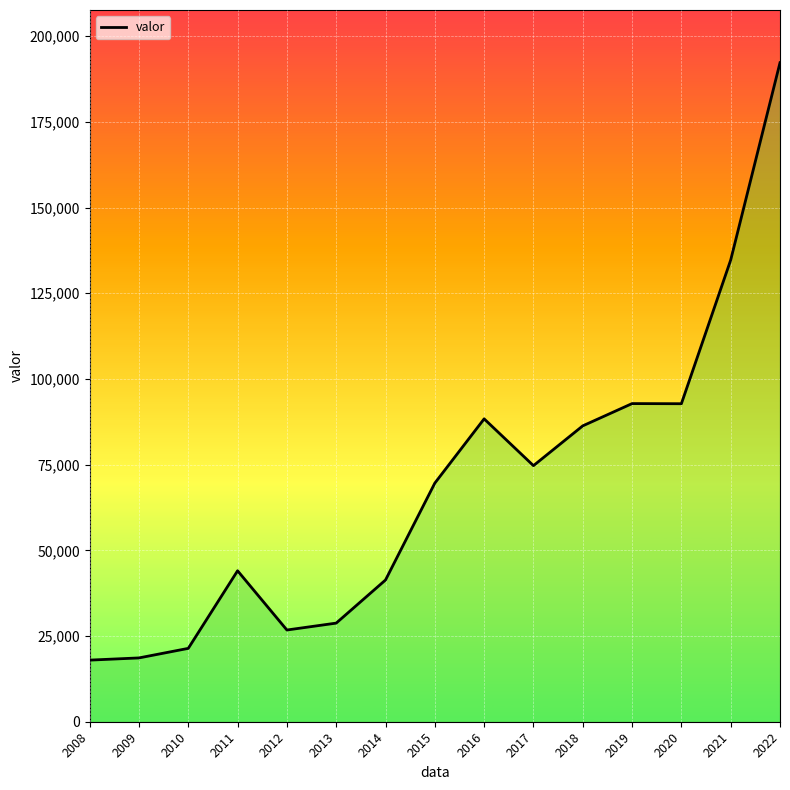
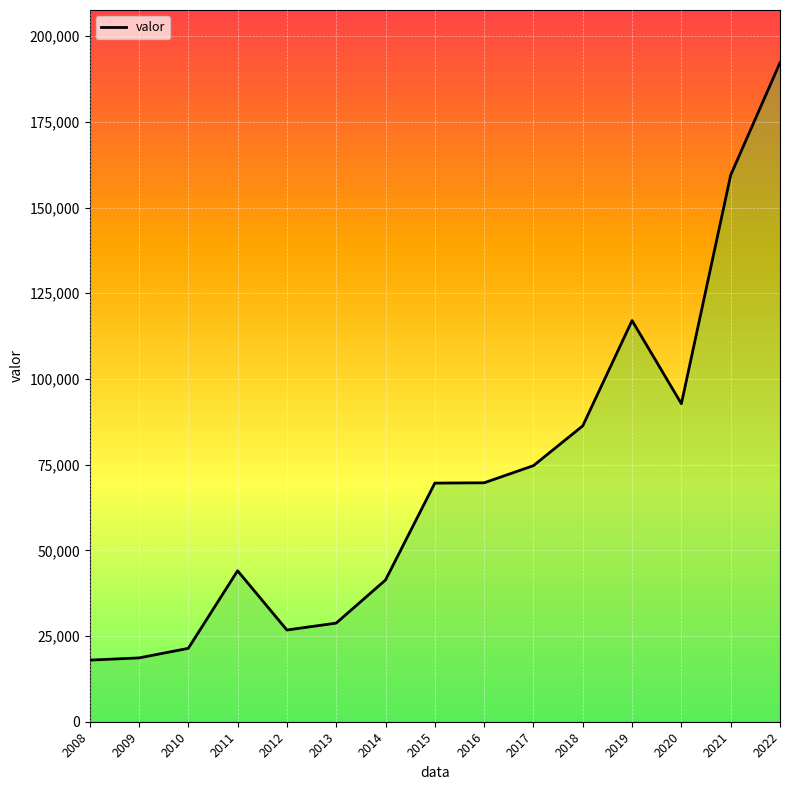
2016: 88,000 -> 70,000
2019: 93,000 -> 117,000
2021: 135,000 -> 159,000
